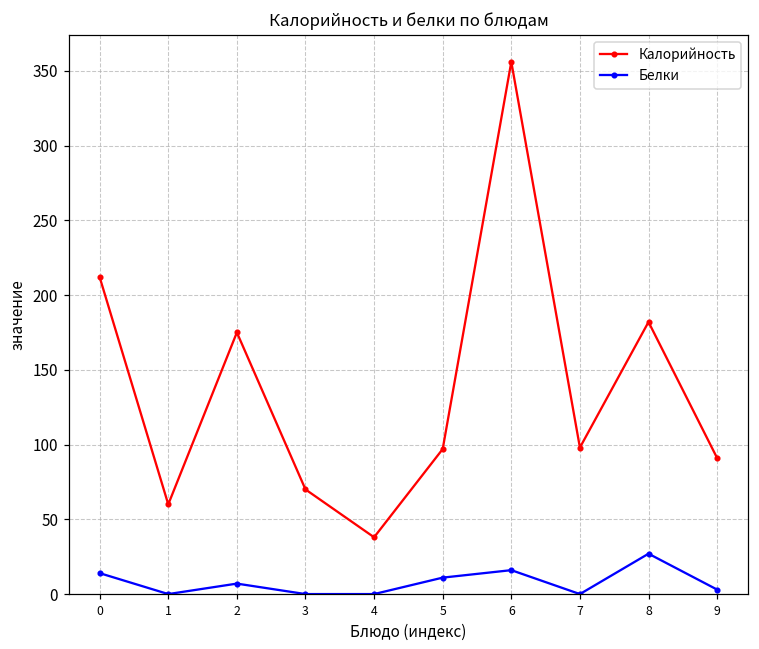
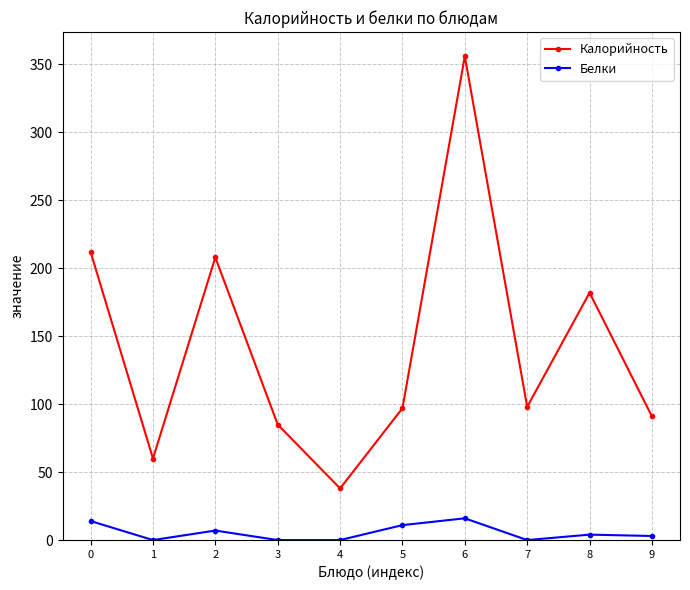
Калорийность, 2: 175 -> 208
Калорийность, 3: 70 -> 85
Белки, 8: 27 -> 4
